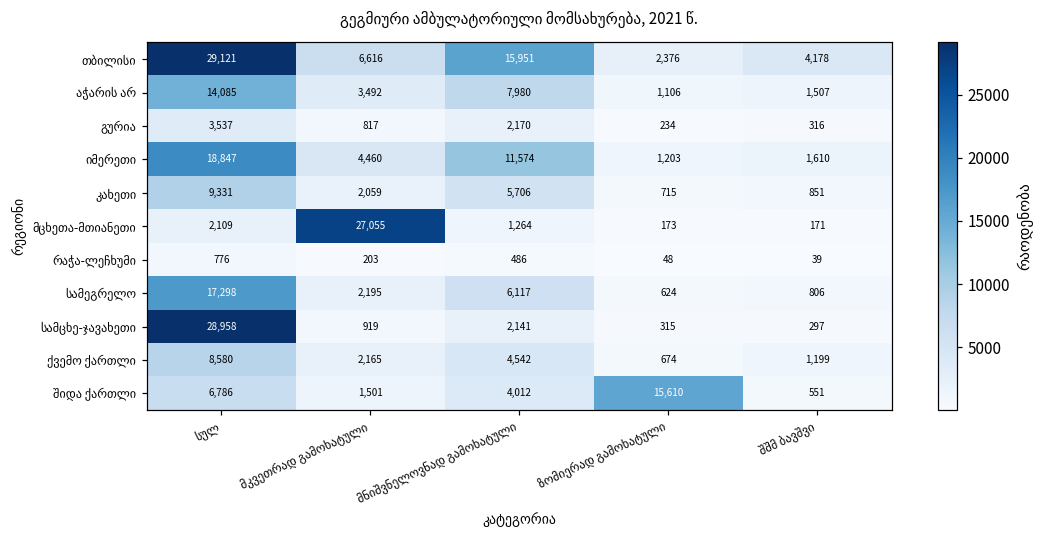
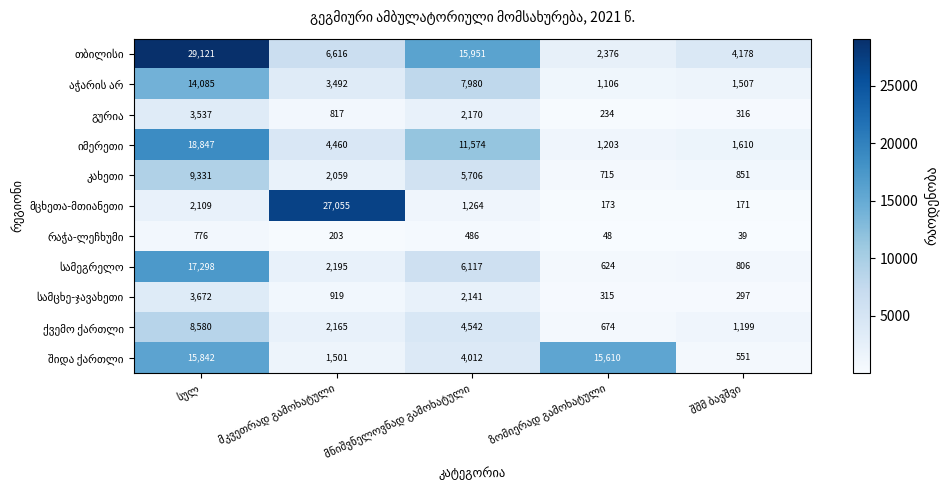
სამცხე-ჯავახეთი, სულ: 28,958 -> 3,672
შიდა ქართლი, სულ: 6,786 -> 15,842
